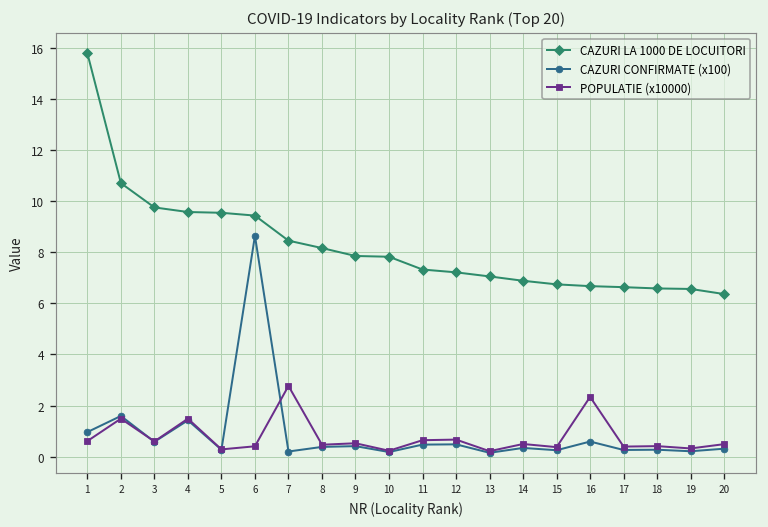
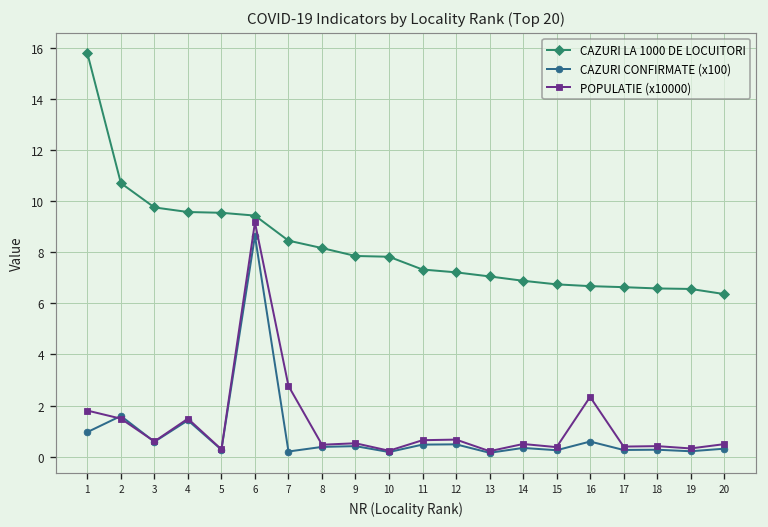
POPULATIE (x10000), 1: 0.6 -> 1.8
POPULATIE (x10000), 6: 0.4 -> 9.2
